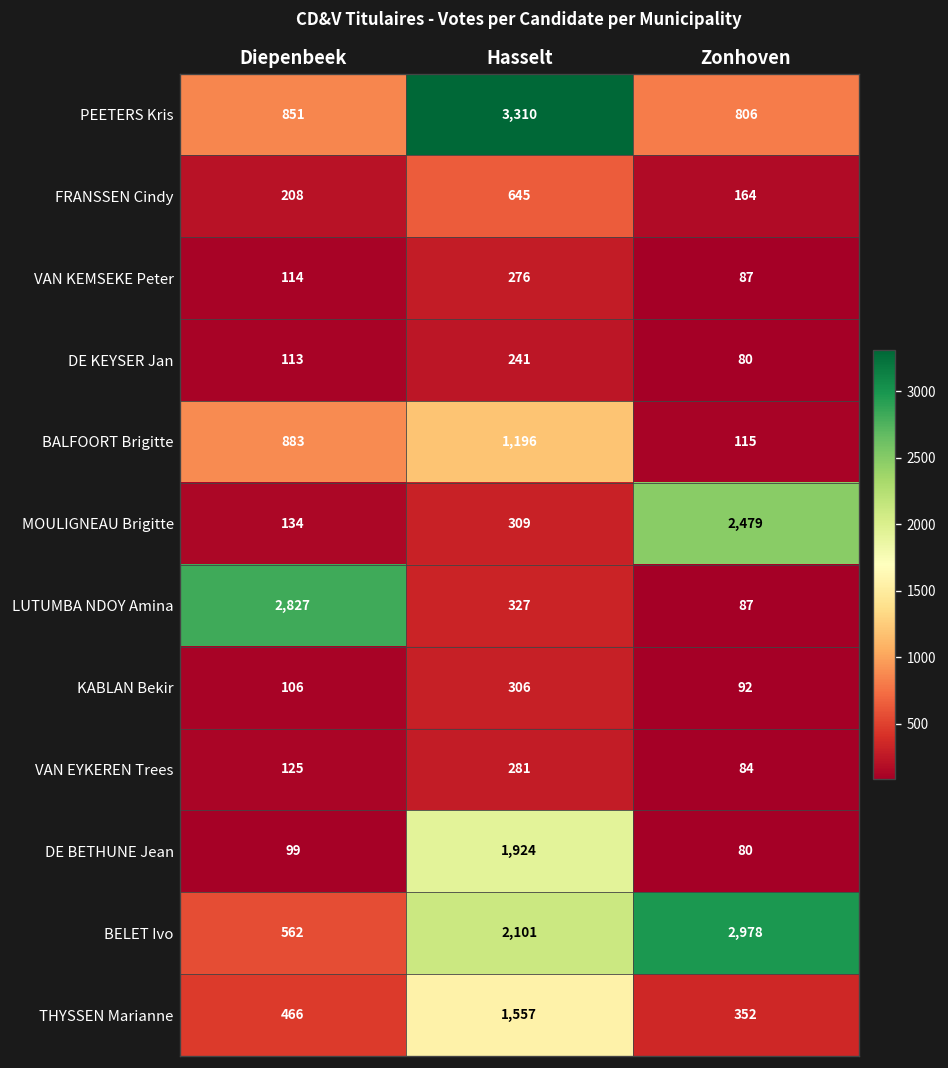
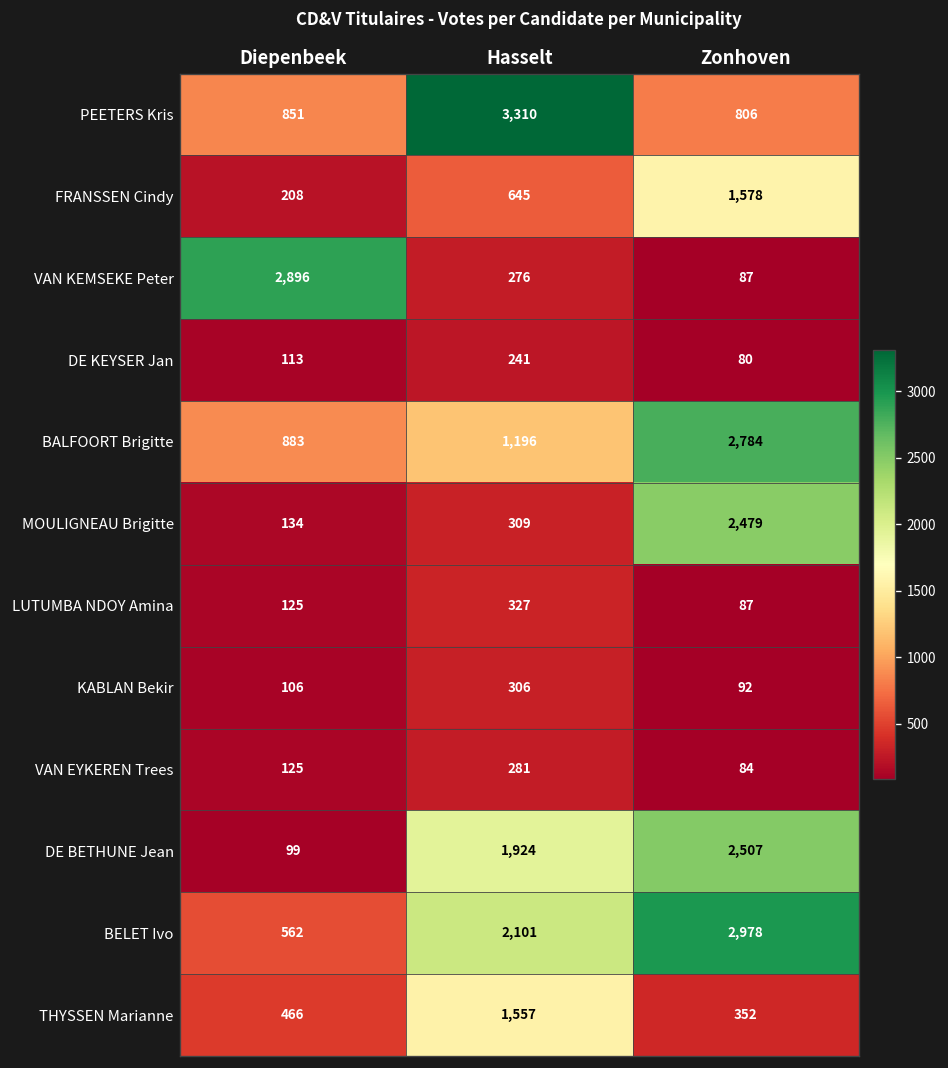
FRANSSEN Cindy, Zonhoven: 164 -> 1,578
VAN KEMSEKE Peter, Diepenbeek: 114 -> 2,896
BALFOORT Brigitte, Zonhoven: 115 -> 2,784
LUTUMBA NDOY Amina, Diepenbeek: 2,827 -> 125
DE BETHUNE Jean, Zonhoven: 80 -> 2,507
